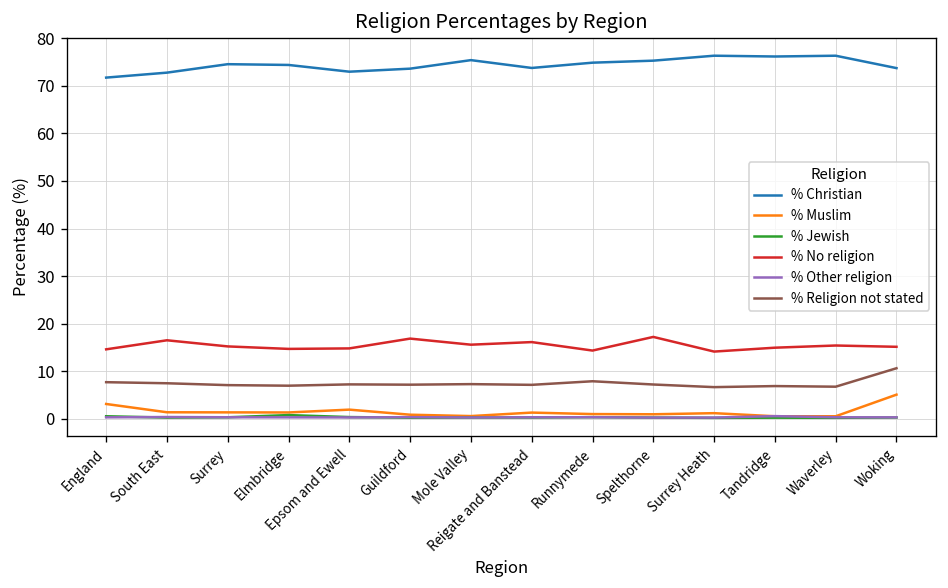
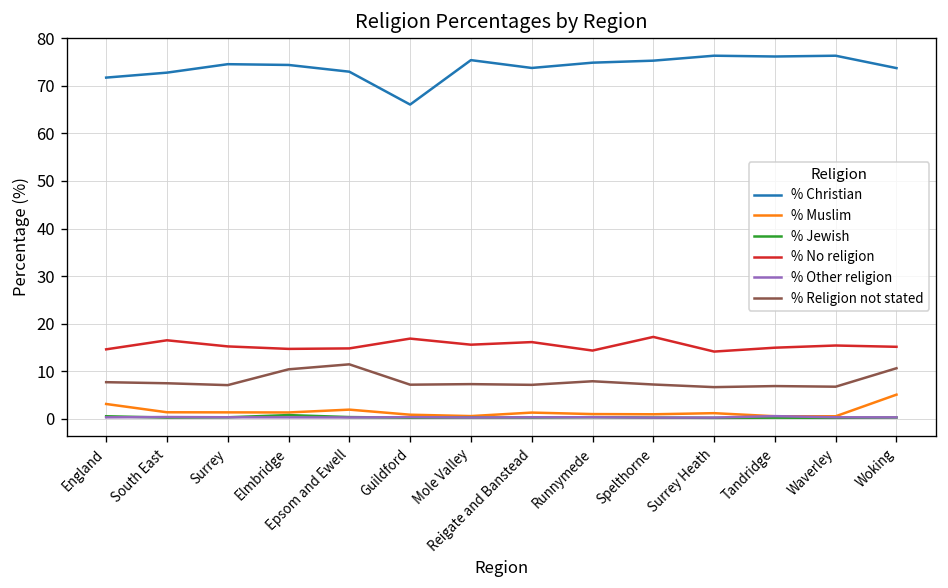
% Religion not stated, Elmbridge: 7 -> 10
% Religion not stated, Epsom and Ewell: 7 -> 11
% Christian, Guildford: 74 -> 66
